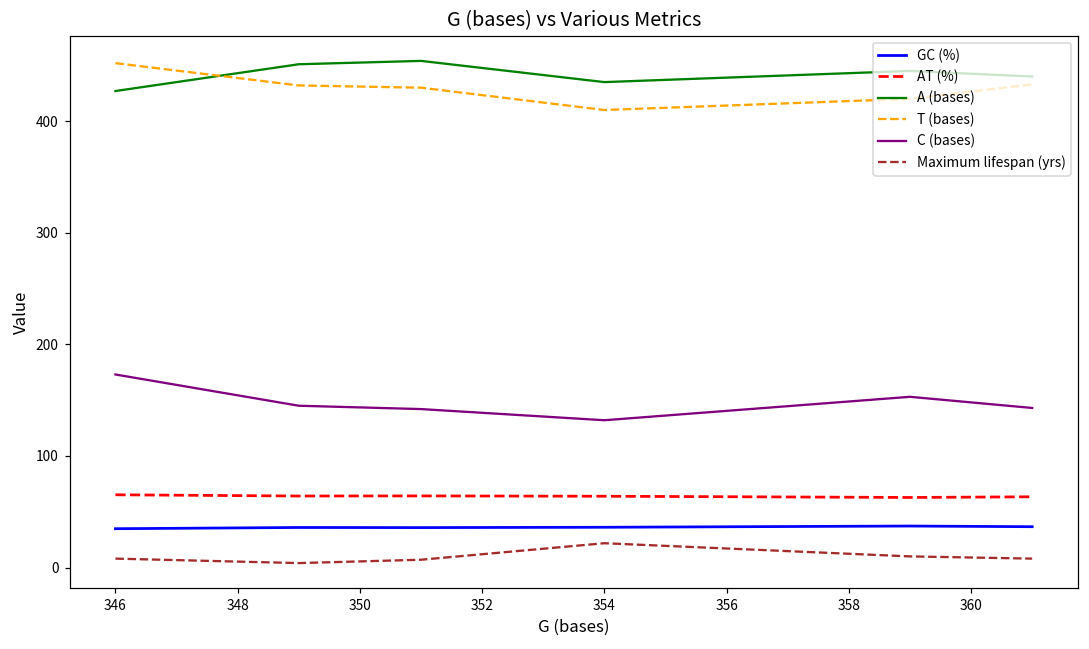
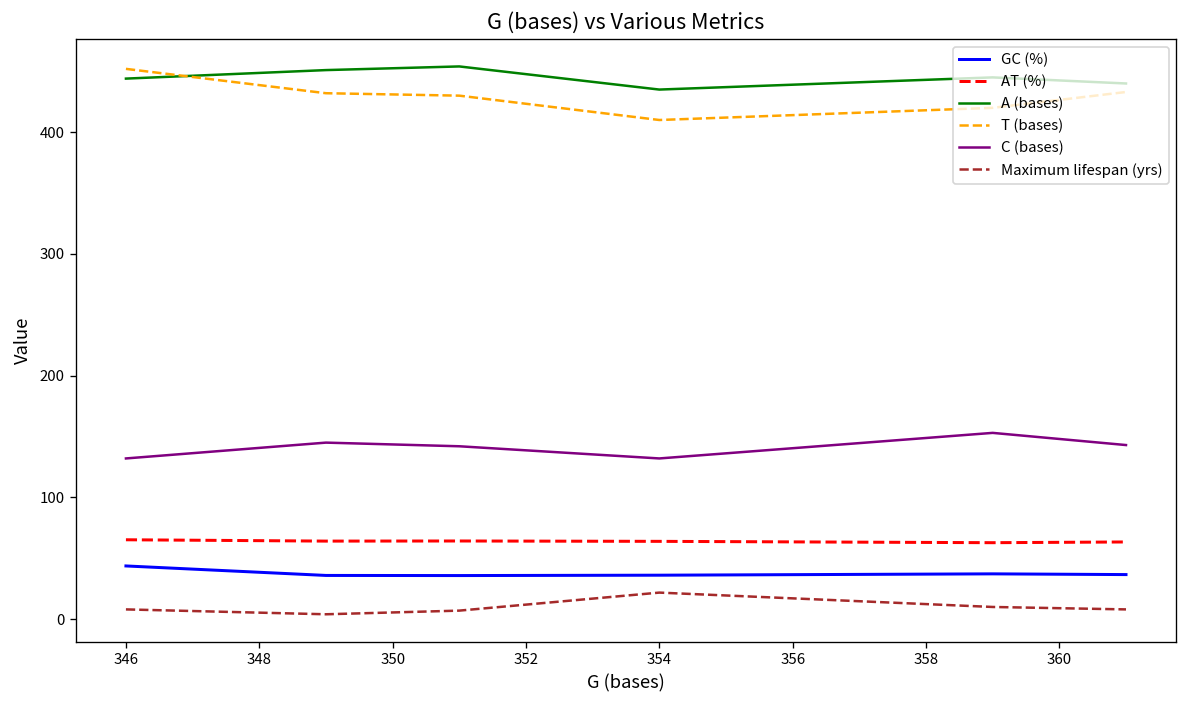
GC (%), 346: 35 -> 44
A (bases), 346: 427 -> 444
C (bases), 346: 173 -> 132
